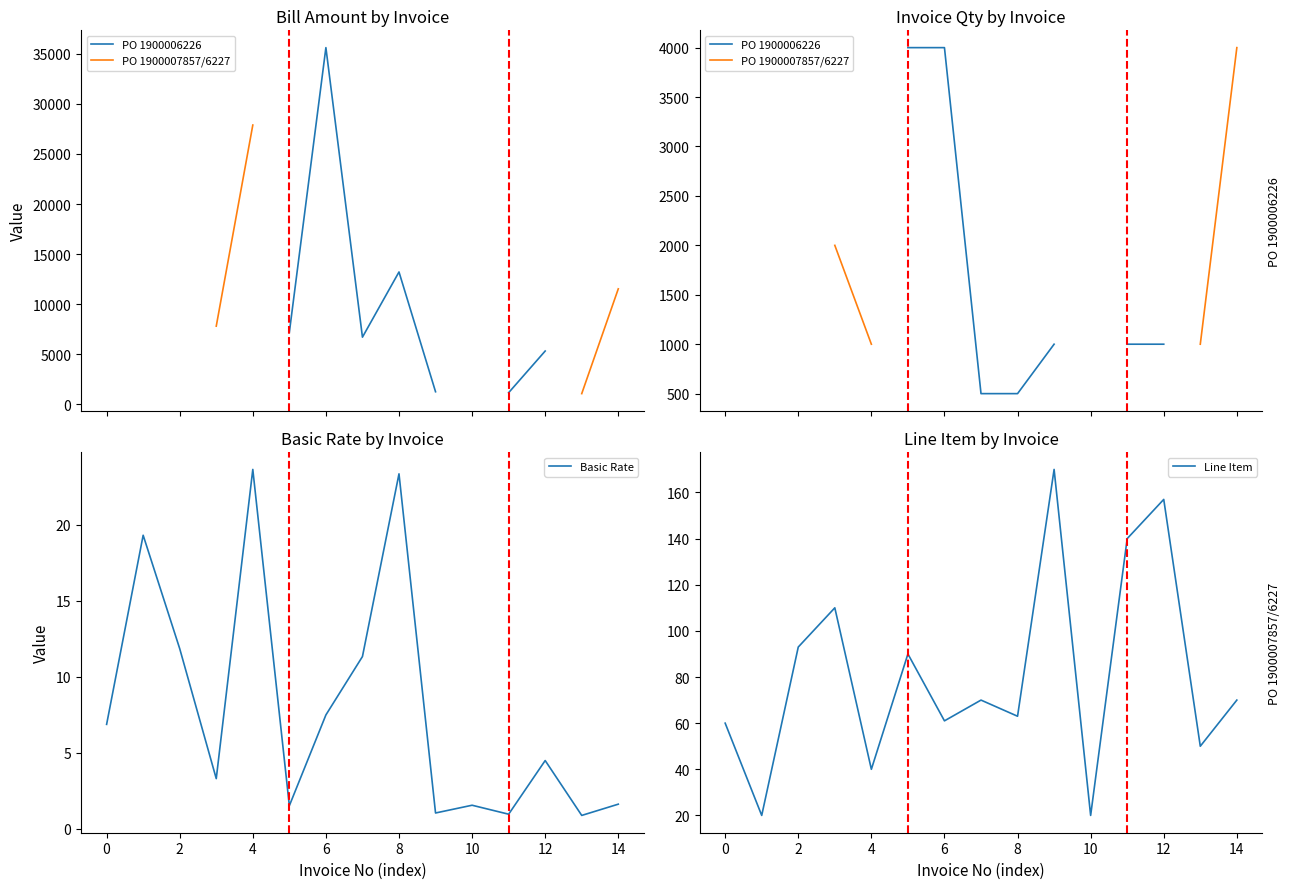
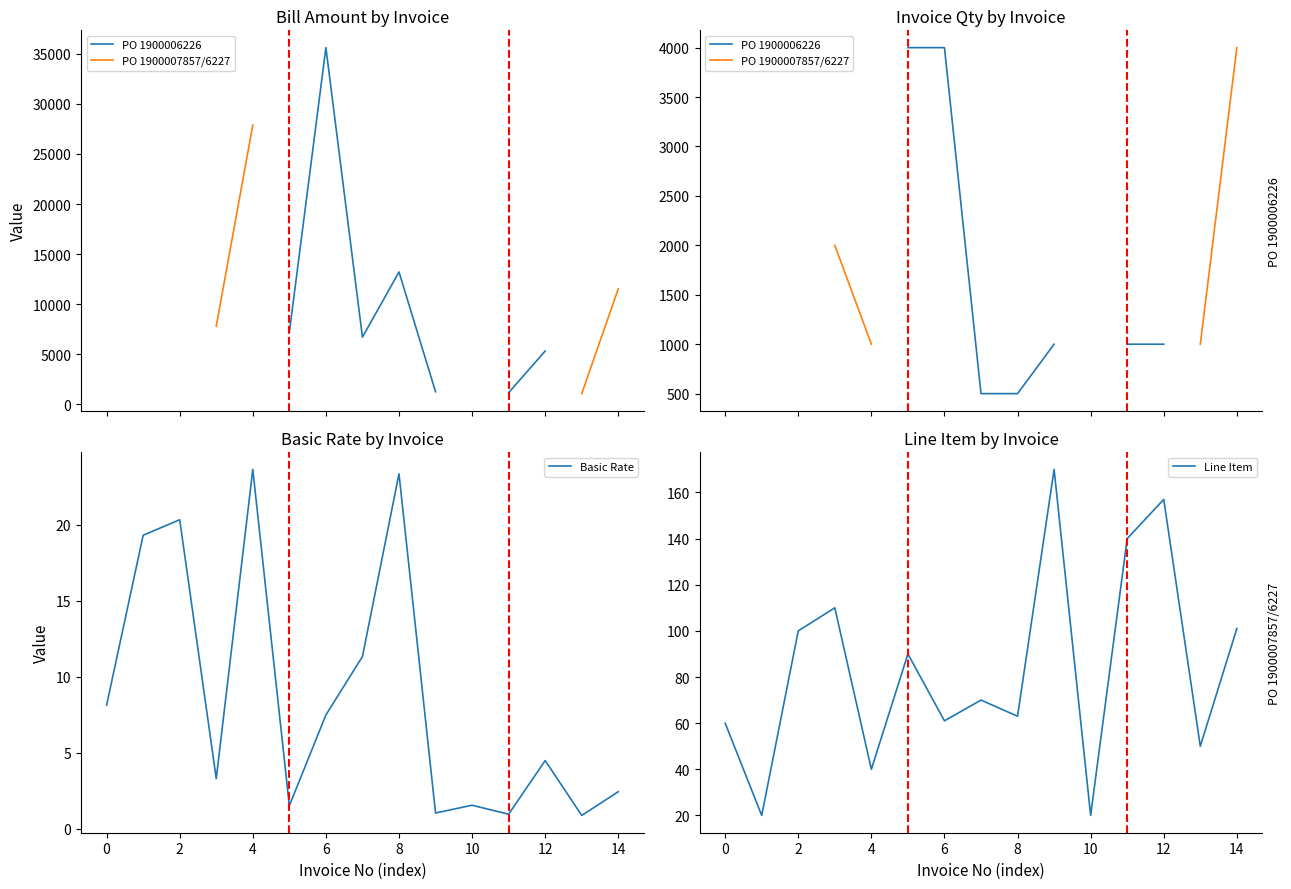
Basic Rate by Invoice, 0: 6.9 -> 8.1
Basic Rate by Invoice, 2: 11.9 -> 20.3
Basic Rate by Invoice, 14: 1.6 -> 2.4
Line Item by Invoice, 2: 93 -> 100
Line Item by Invoice, 14: 70 -> 101
